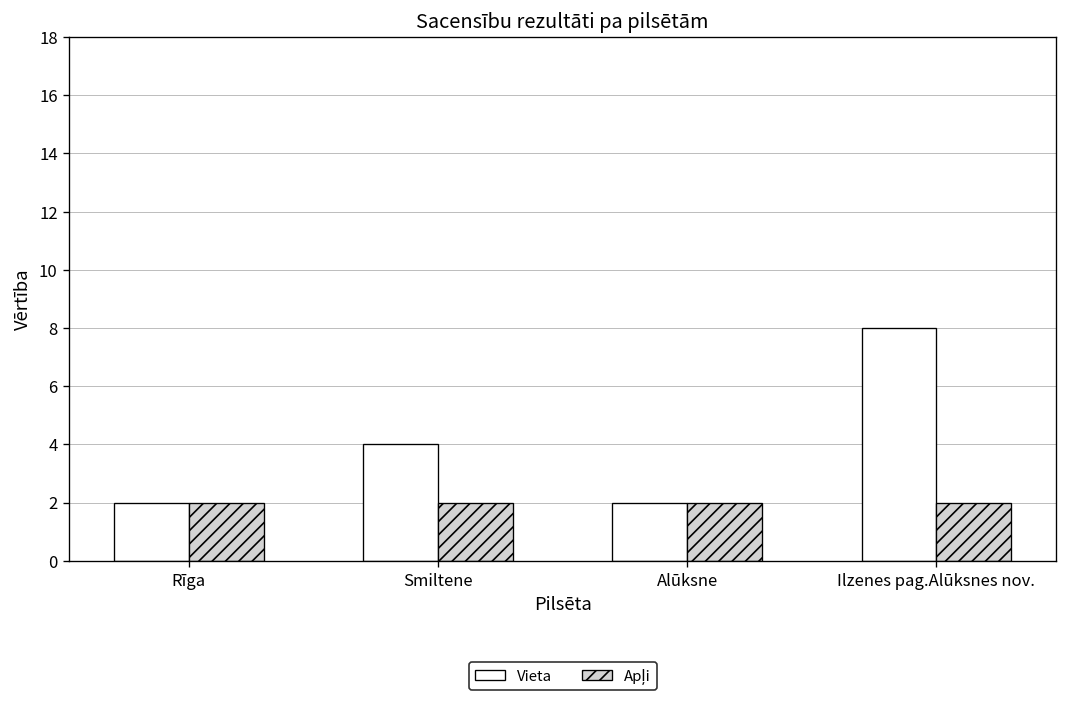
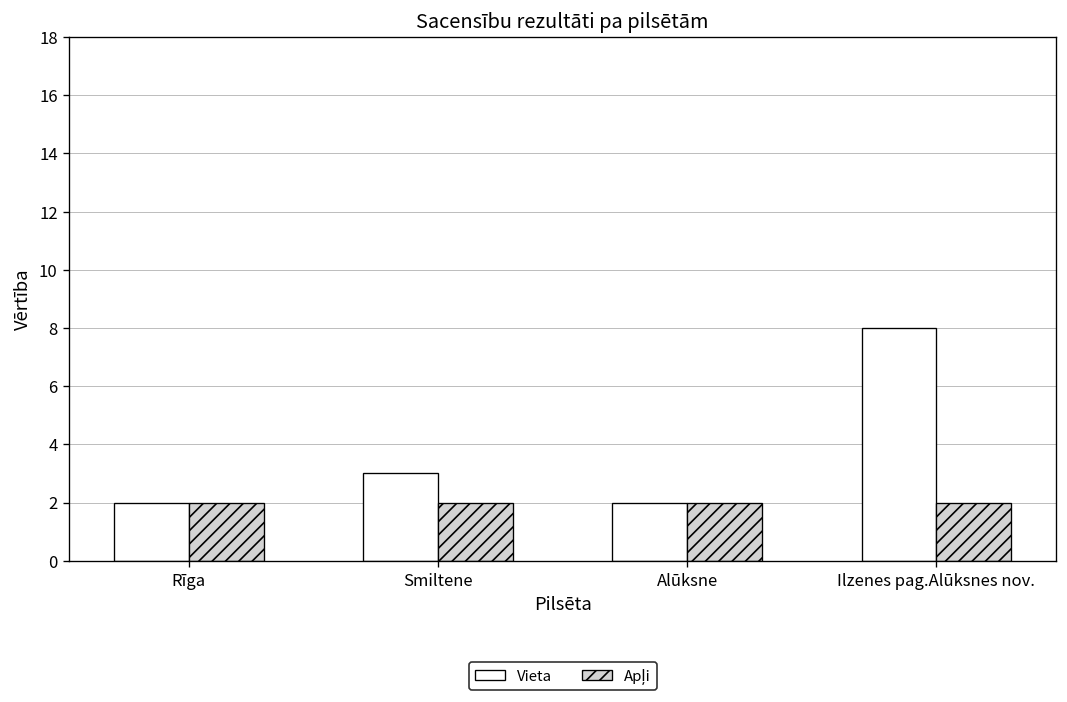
Vieta, Smiltene: 4 -> 3
